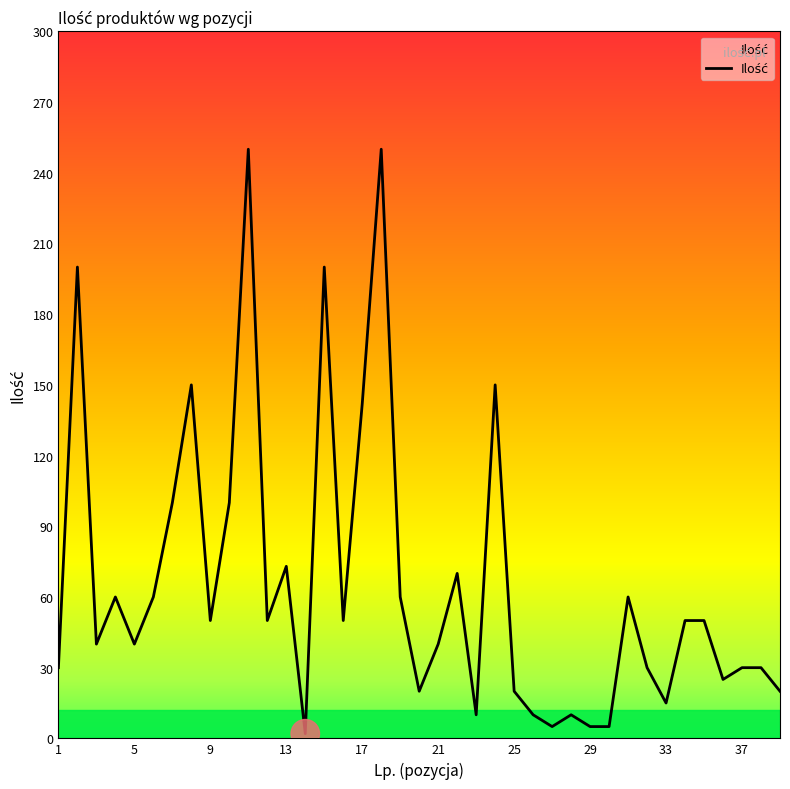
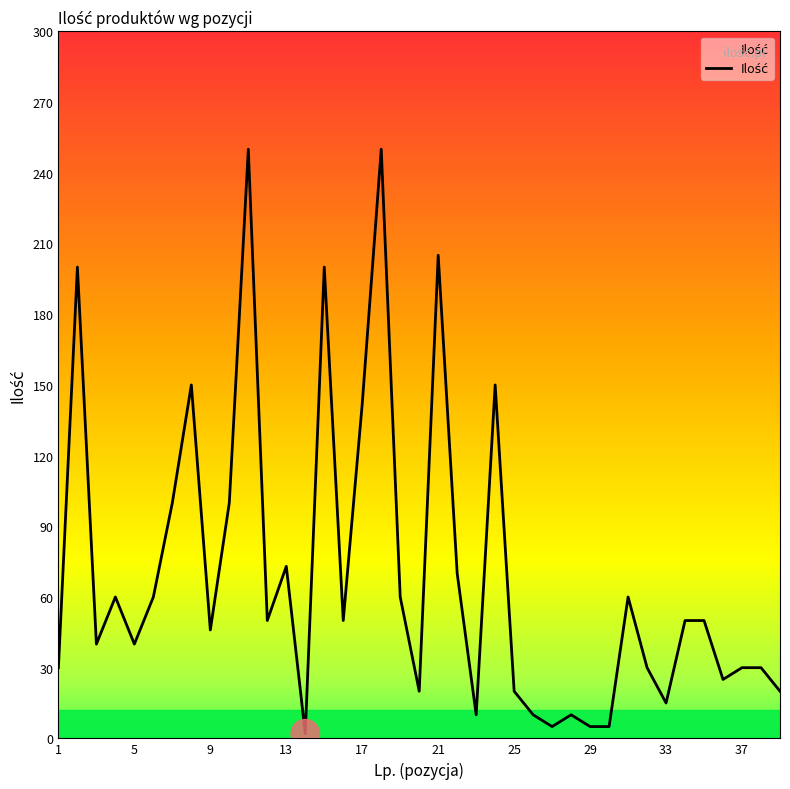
9: 50 -> 46
21: 40 -> 205
